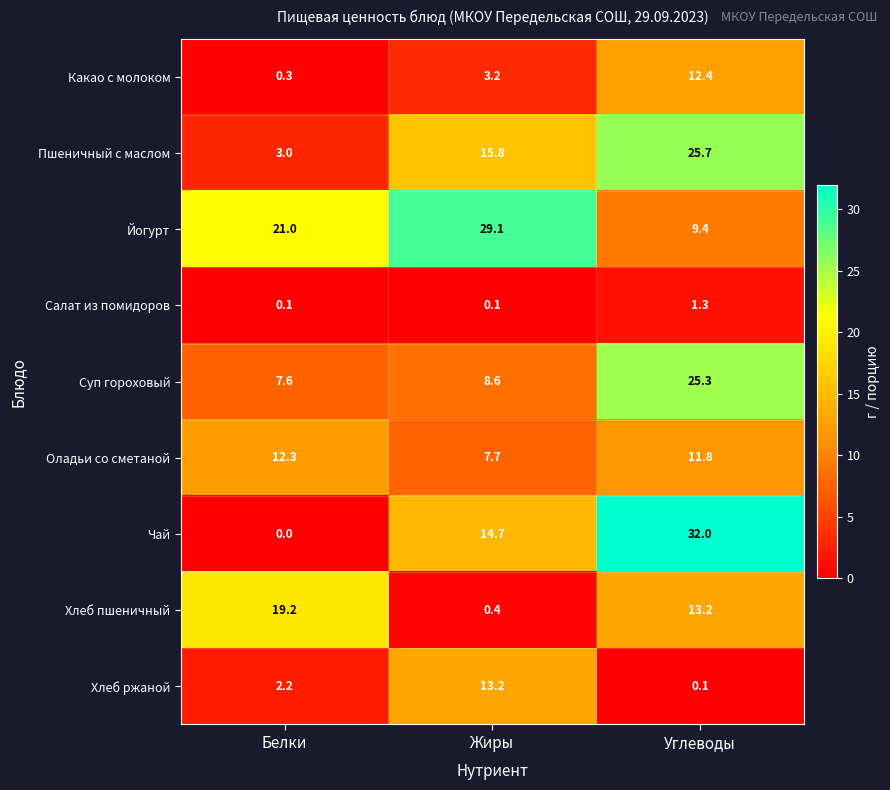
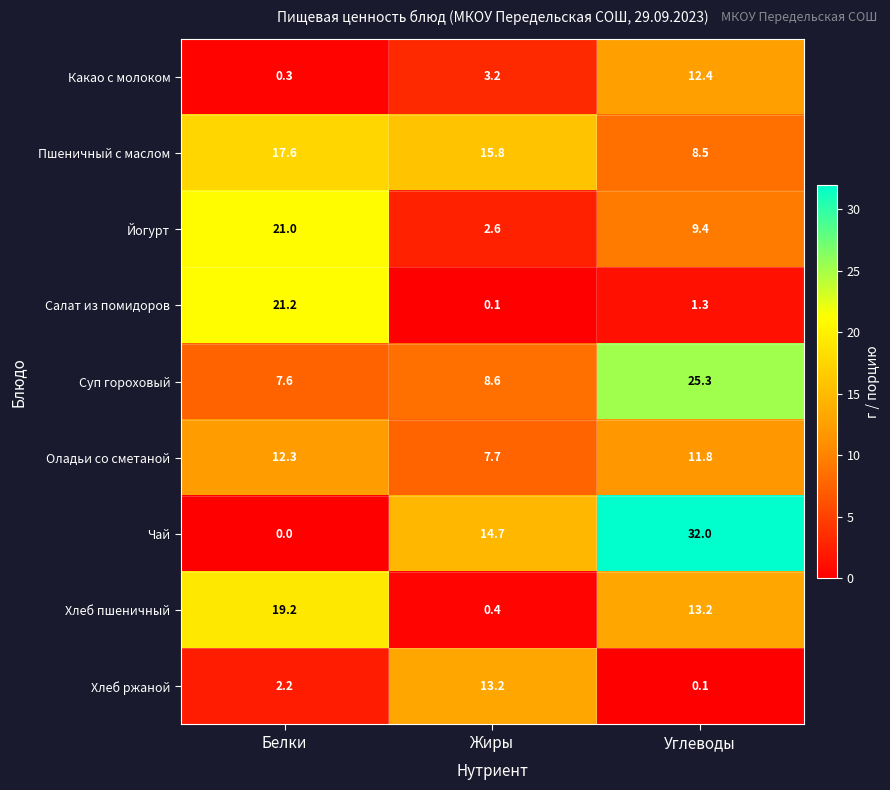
Пшеничный с маслом, Белки: 3.0 -> 17.6
Пшеничный с маслом, Углеводы: 25.7 -> 8.5
Йогурт, Жиры: 29.1 -> 2.6
Салат из помидоров, Белки: 0.1 -> 21.2
